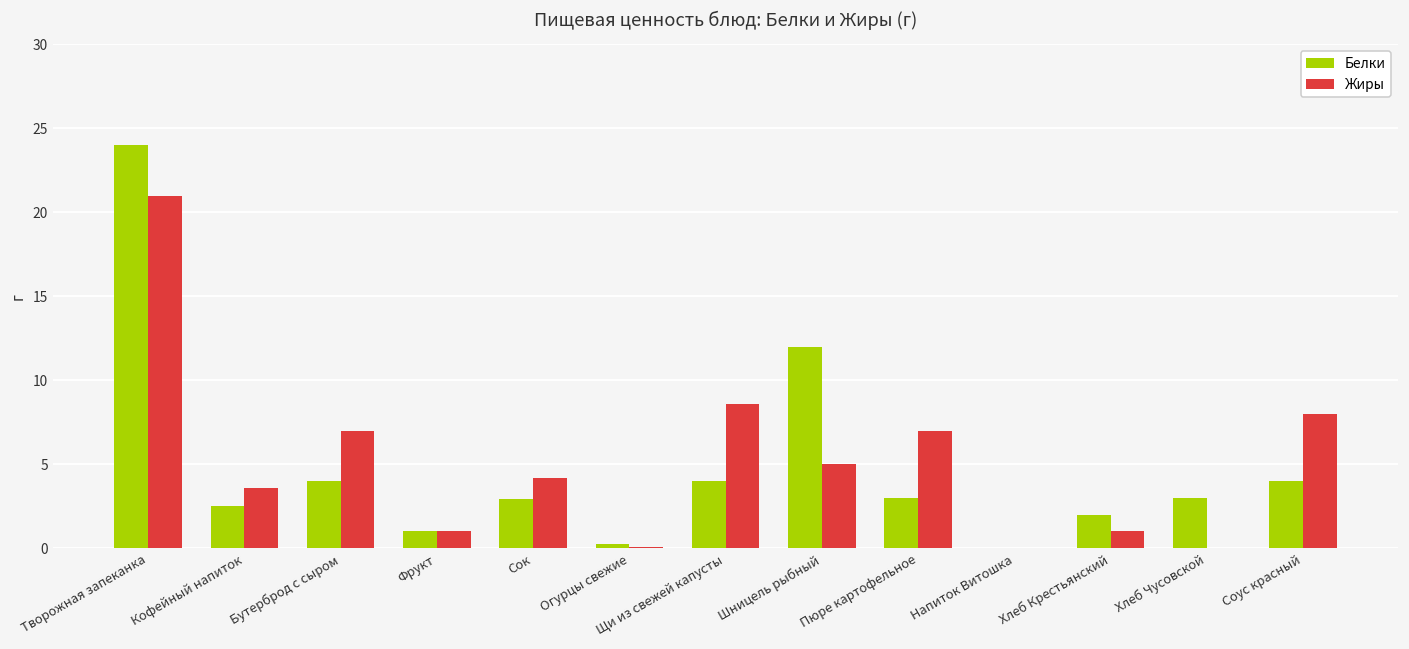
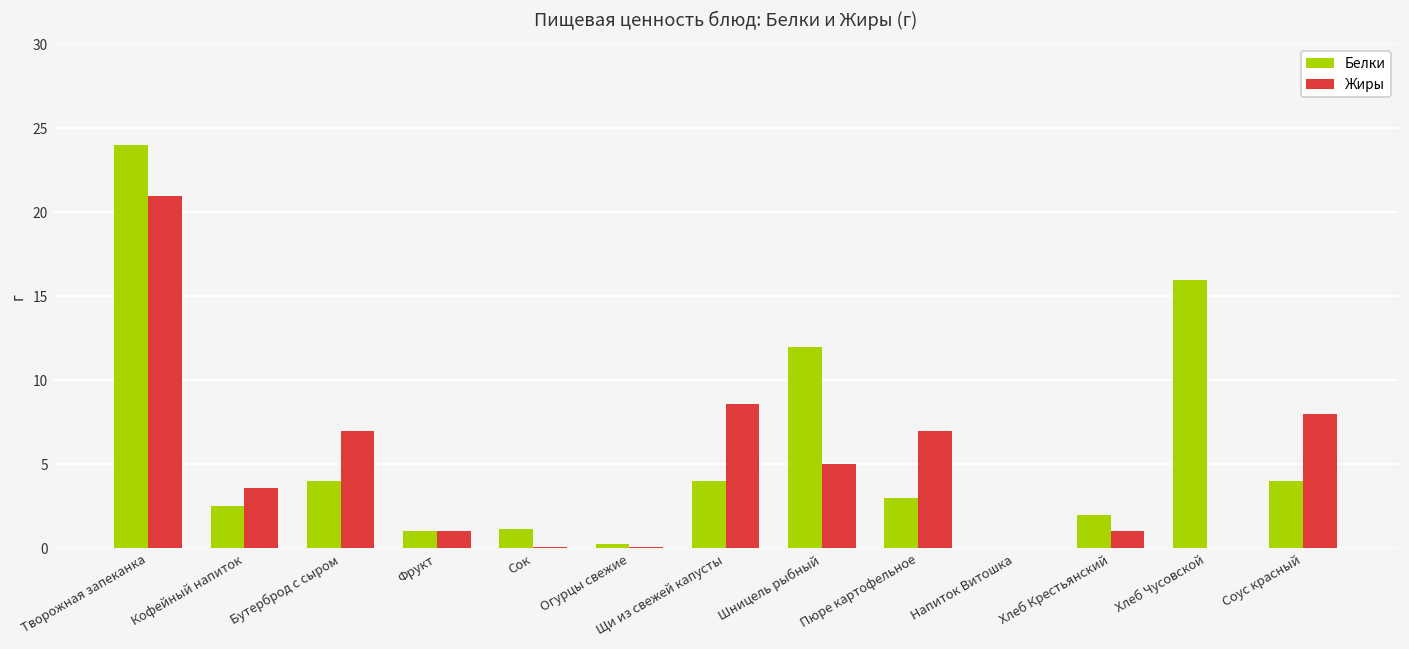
Белки, Сок: 2.9 -> 1.1
Жиры, Сок: 4.2 -> 0.1
Белки, Хлеб Чусовской: 3 -> 16
